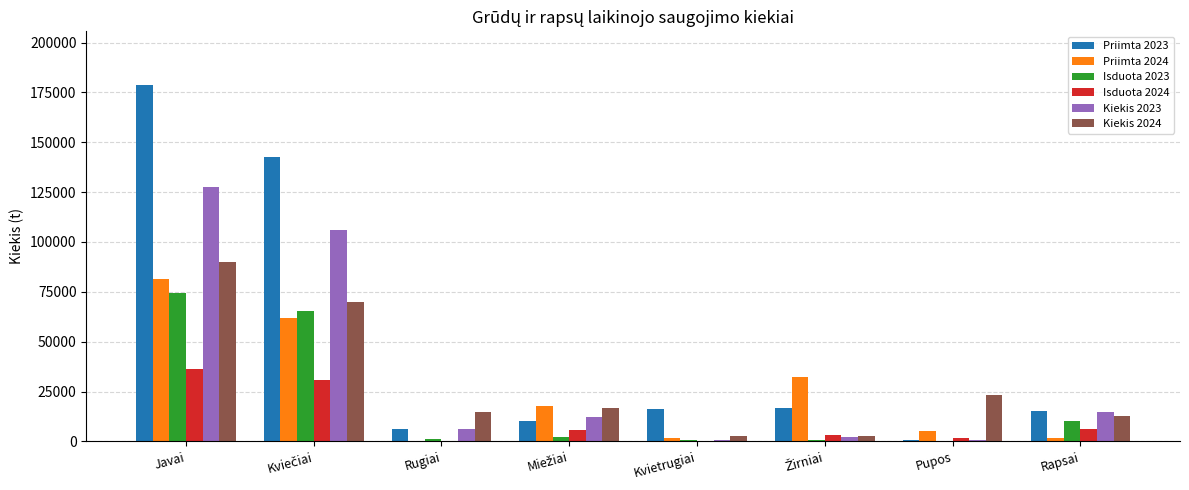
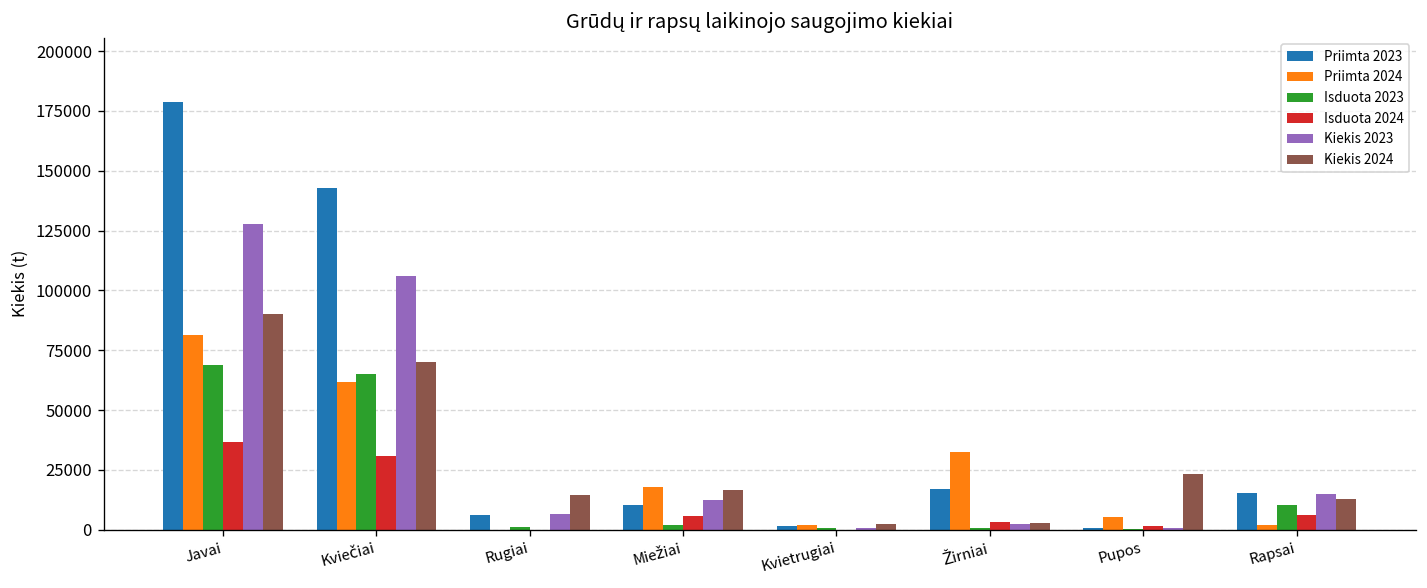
Isduota 2023, Javai: 74000 -> 69000
Priimta 2023, Kvietrugiai: 16000 -> 1000
